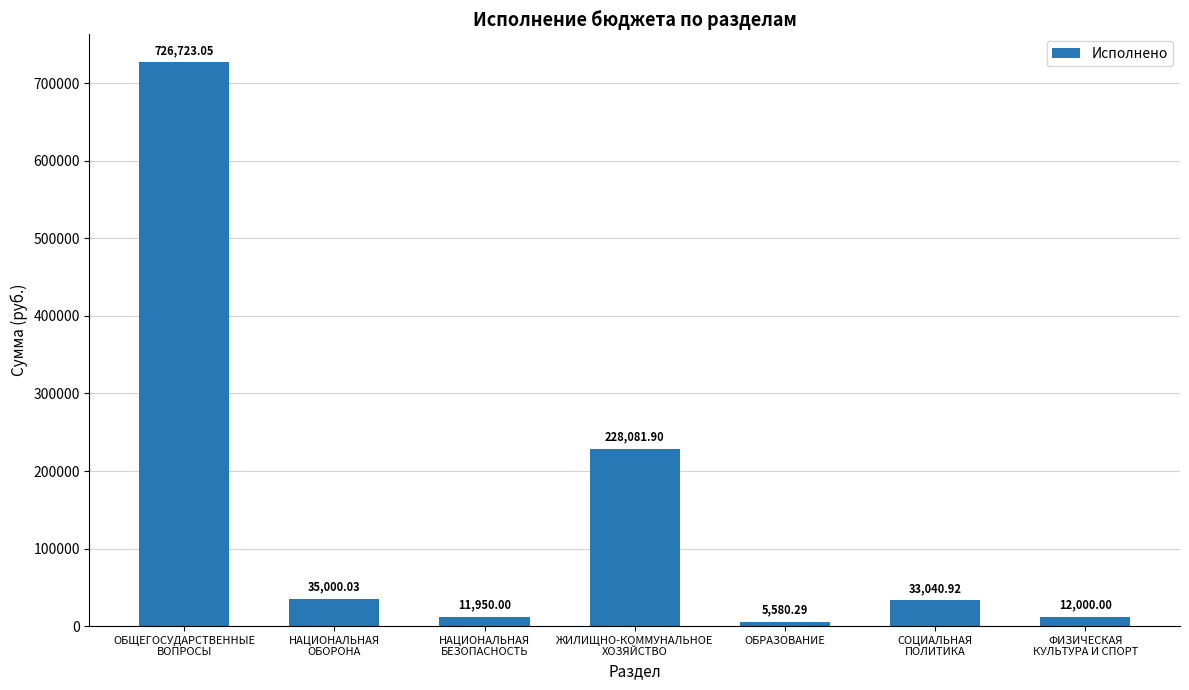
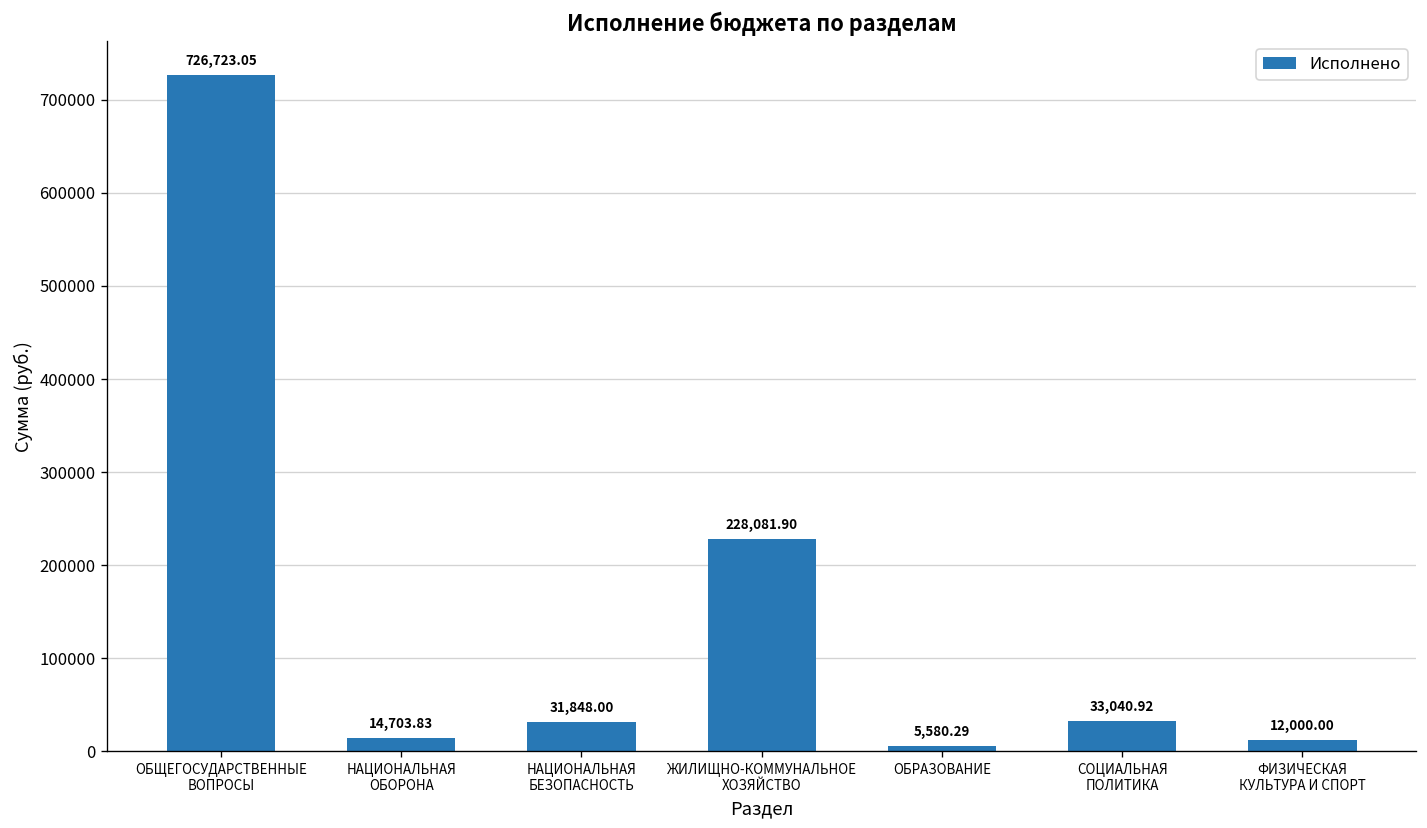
НАЦИОНАЛЬНАЯ ОБОРОНА: 35,000.03 -> 14,703.83
НАЦИОНАЛЬНАЯ БЕЗОПАСНОСТЬ: 11,950.00 -> 31,848.00
